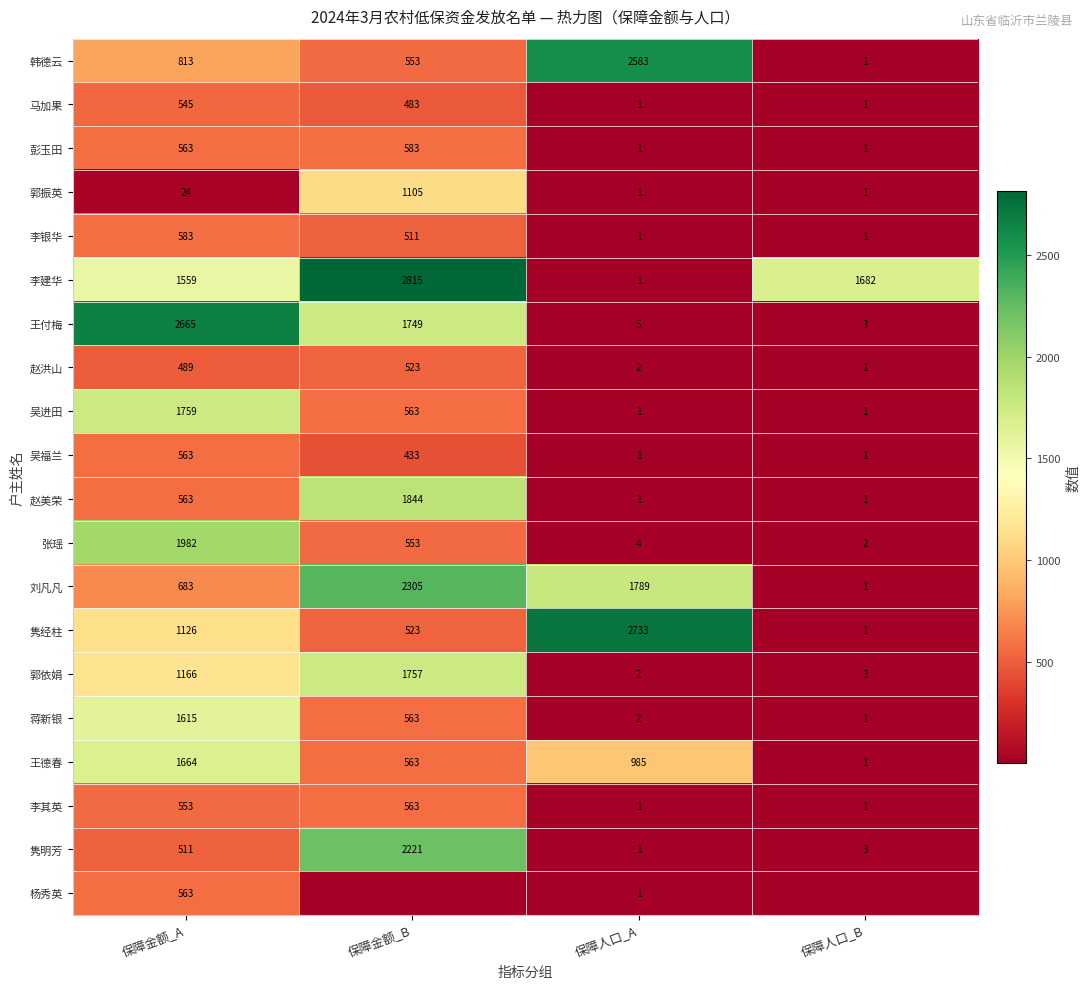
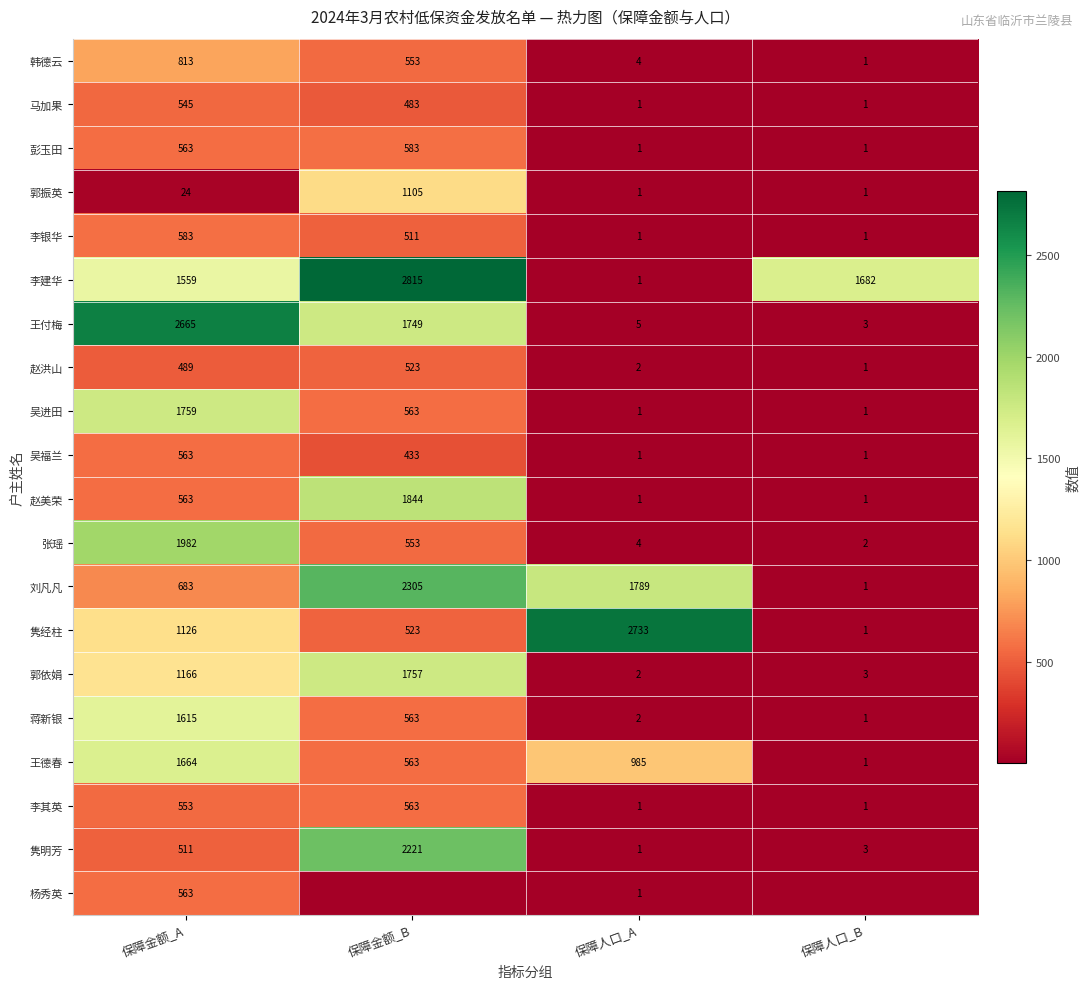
韩德云, 保障人口_A: 2583 -> 4
